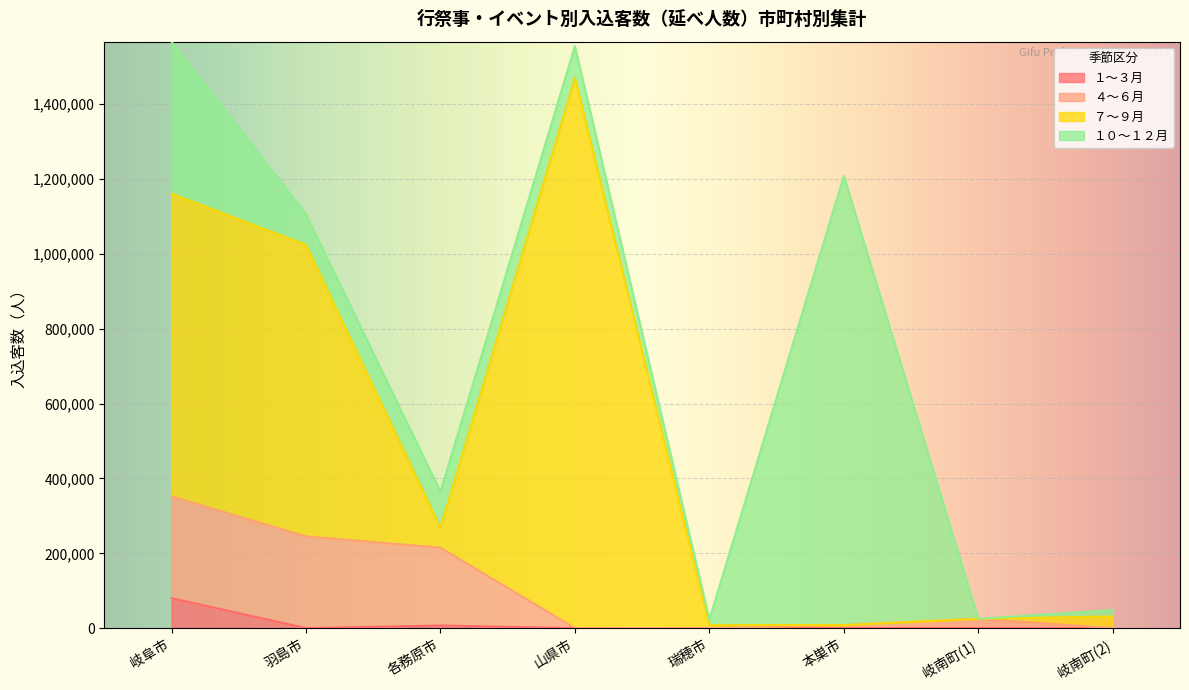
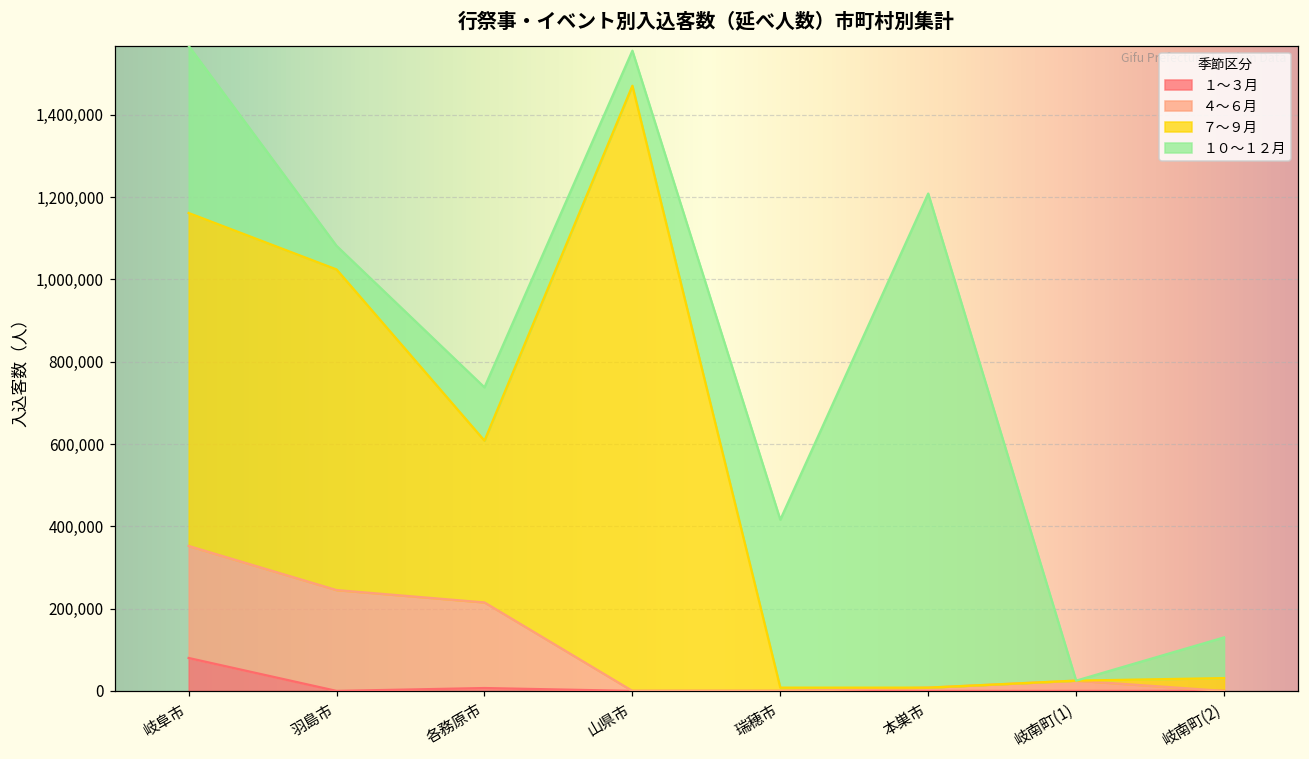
１０～１２月, 羽島市: 80,000 -> 60,000
７～９月, 各務原市: 50,000 -> 390,000
１０～１２月, 各務原市: 100,000 -> 130,000
１０～１２月, 瑞穂市: 20,000 -> 410,000
１０～１２月, 岐南町(2): 20,000 -> 100,000
